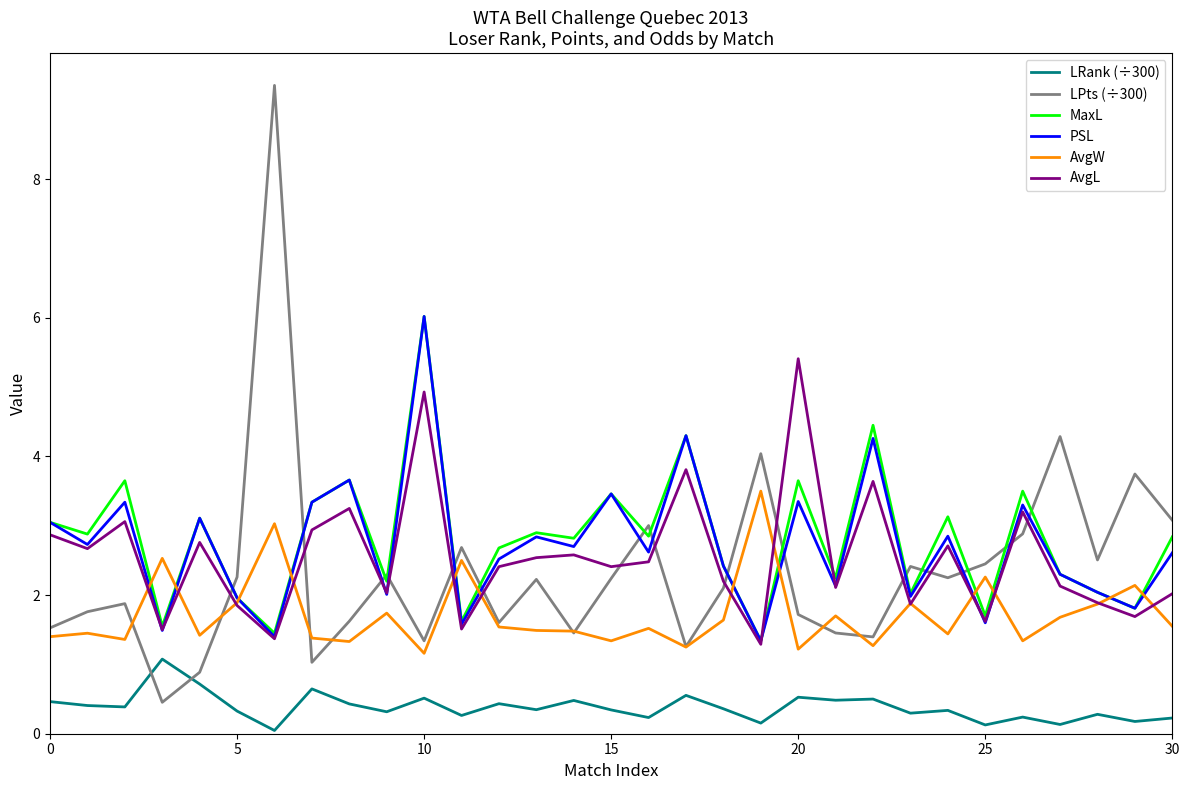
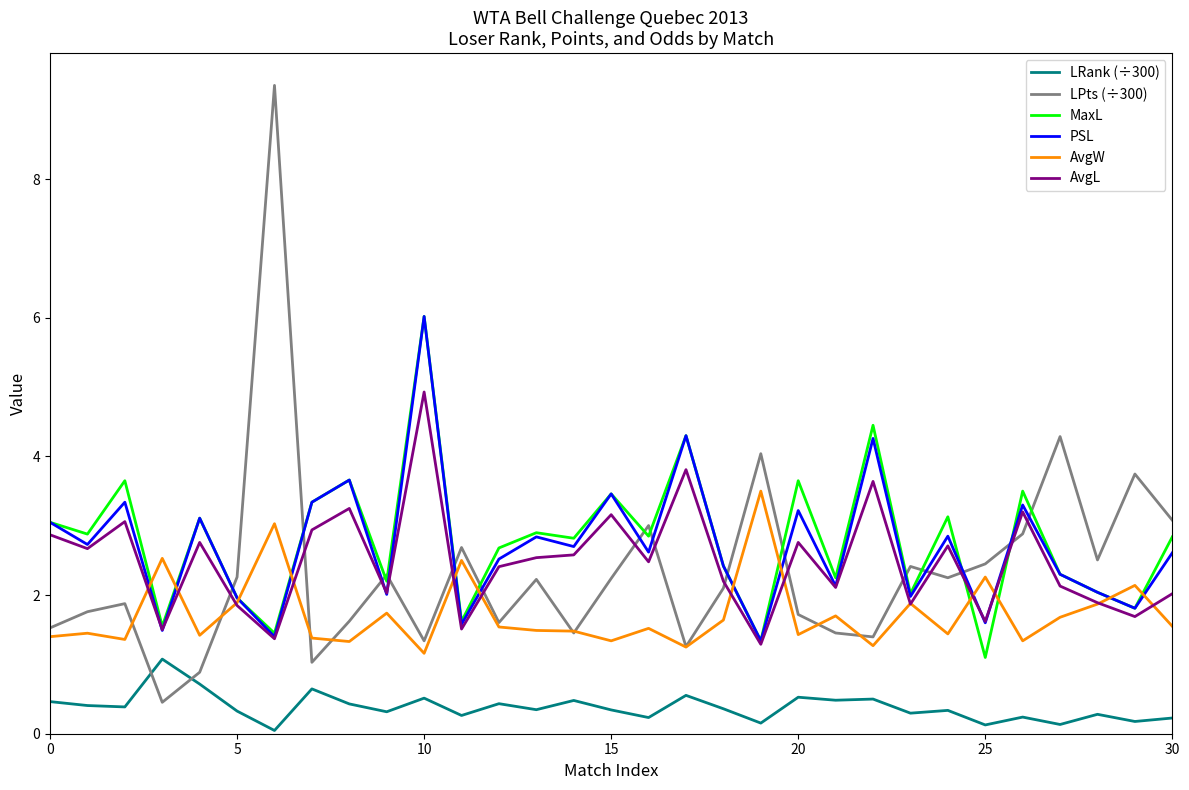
AvgL, 15: 2.4 -> 3.2
PSL, 20: 3.4 -> 3.2
AvgW, 20: 1.2 -> 1.4
AvgL, 20: 5.4 -> 2.8
MaxL, 25: 1.7 -> 1.1
